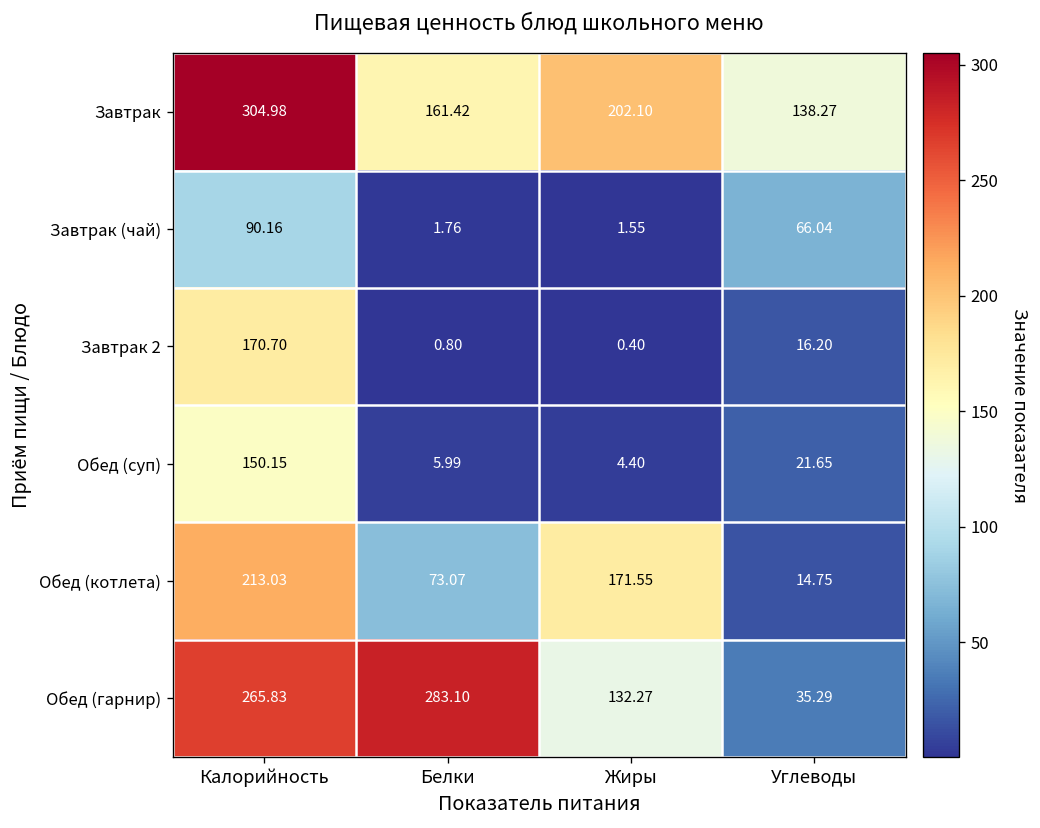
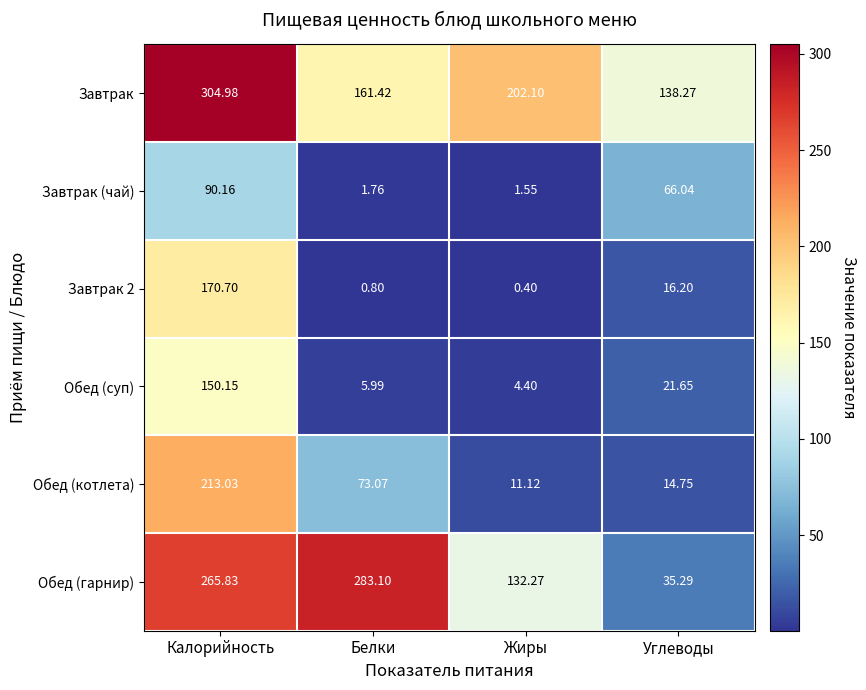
Обед (котлета), Жиры: 171.55 -> 11.12
